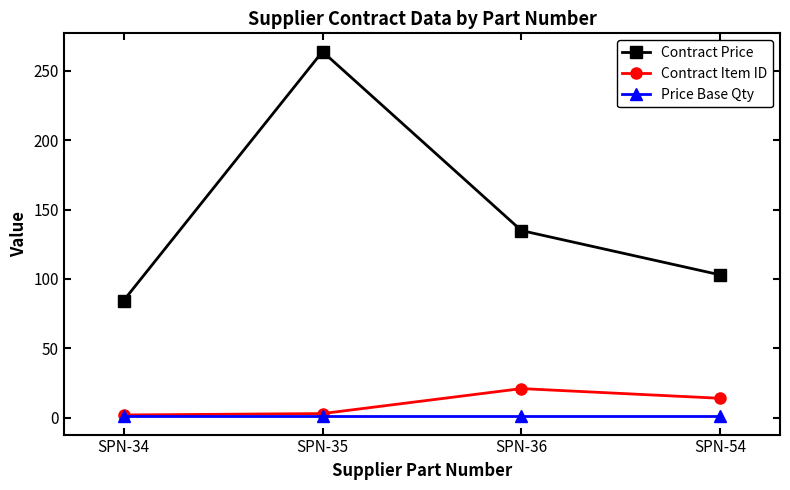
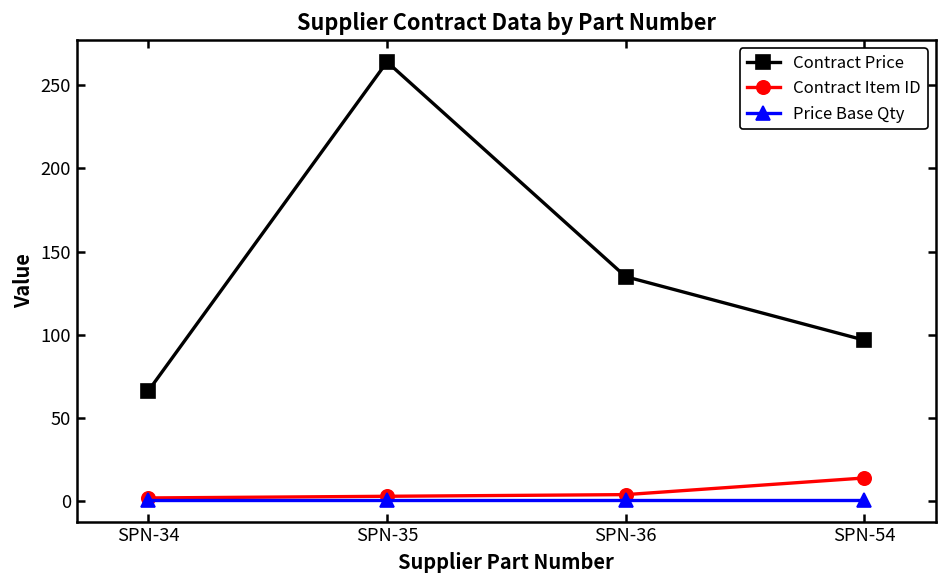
Contract Price, SPN-34: 84 -> 66
Contract Item ID, SPN-36: 21 -> 4
Contract Price, SPN-54: 103 -> 97
